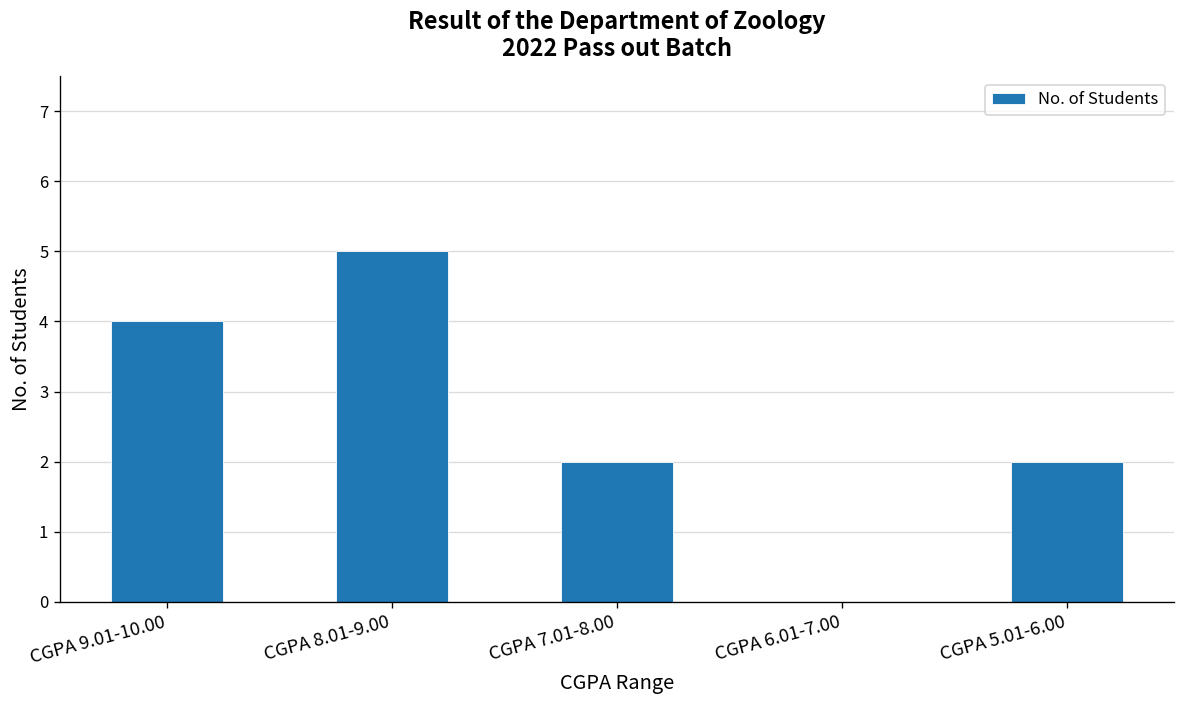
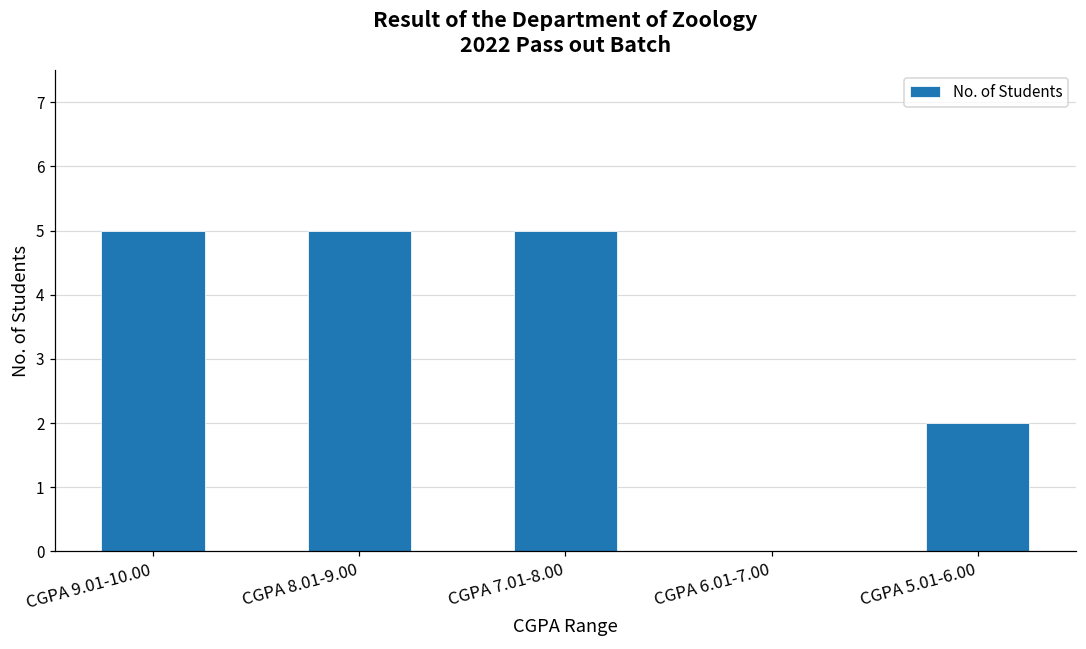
CGPA 9.01-10.00: 4 -> 5
CGPA 7.01-8.00: 2 -> 5
